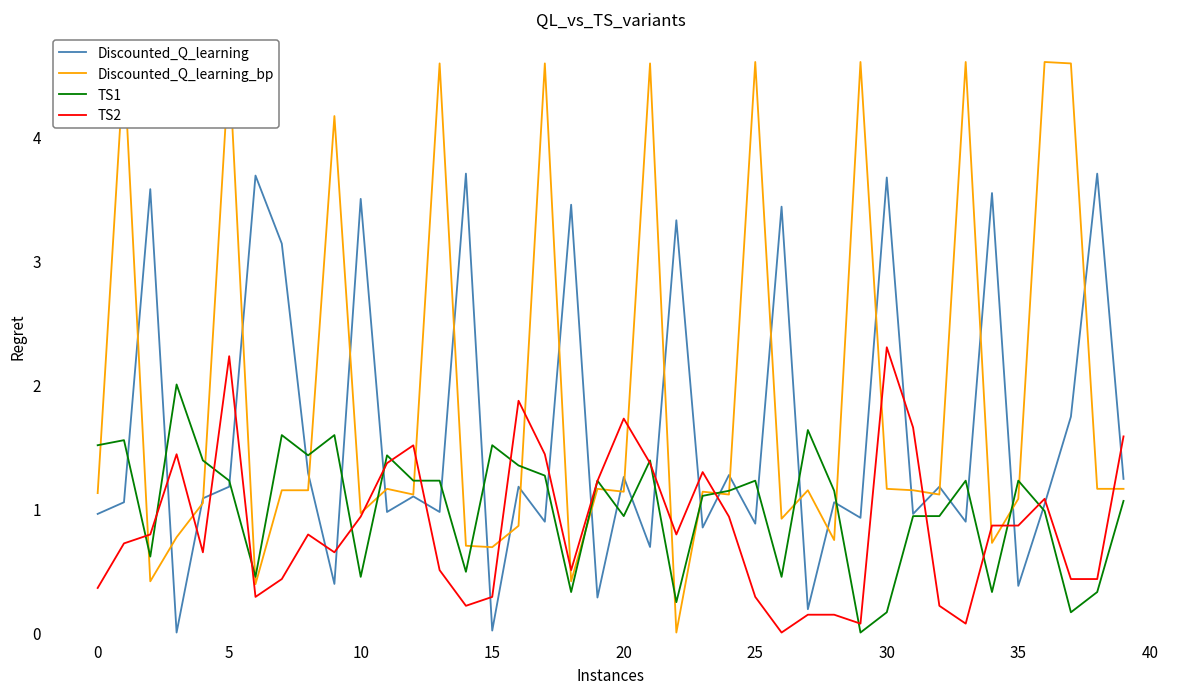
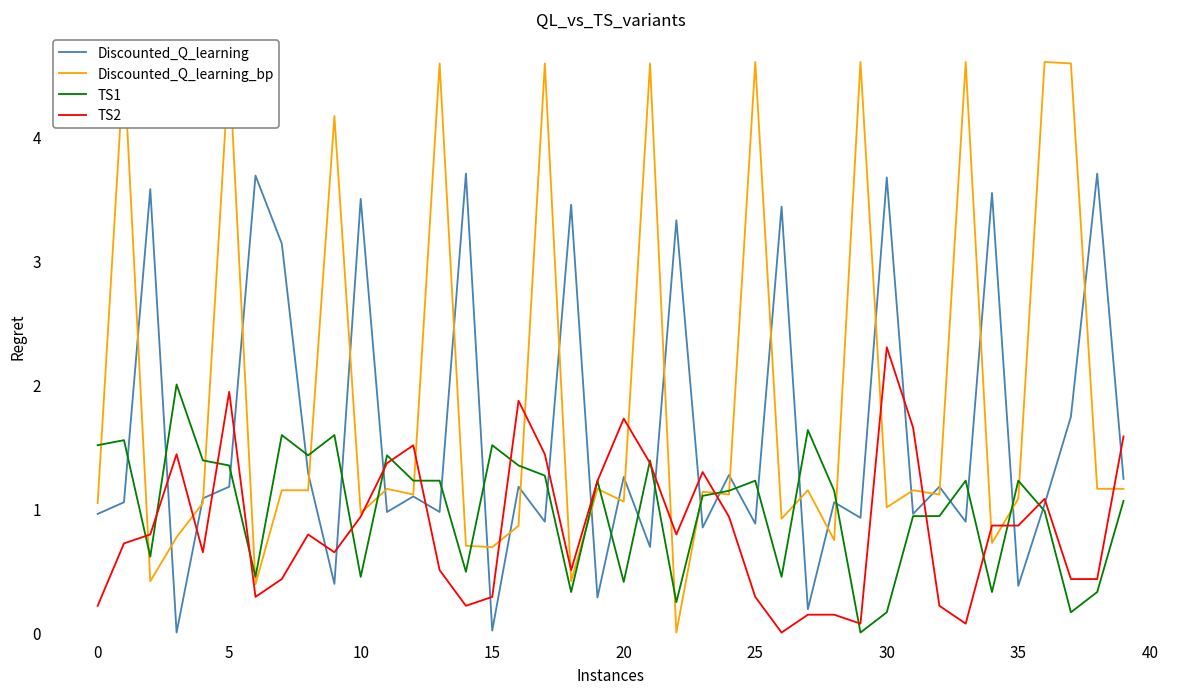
Discounted_Q_learning_bp, 0: 1.12 -> 1.04
TS2, 0: 0.36 -> 0.22
TS1, 5: 1.22 -> 1.35
TS2, 5: 2.23 -> 1.94
Discounted_Q_learning_bp, 20: 1.14 -> 1.06
TS1, 20: 0.94 -> 0.41
Discounted_Q_learning_bp, 30: 1.16 -> 1.01
